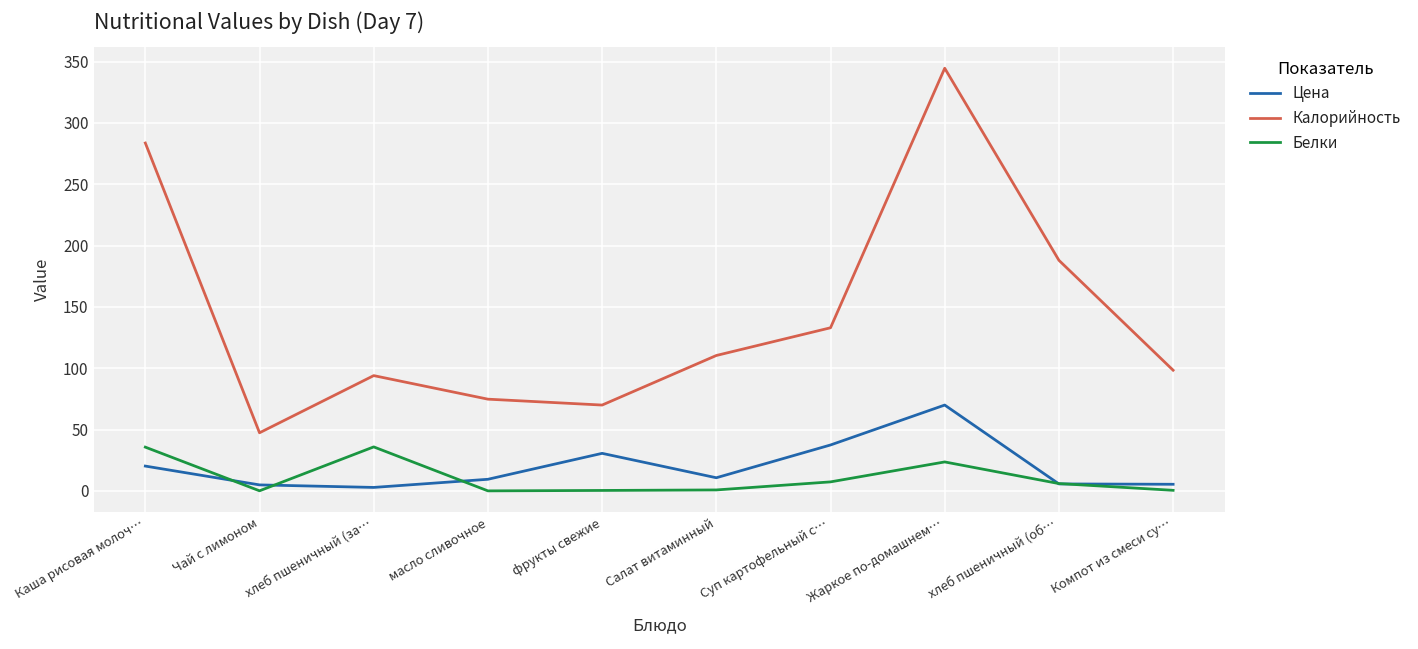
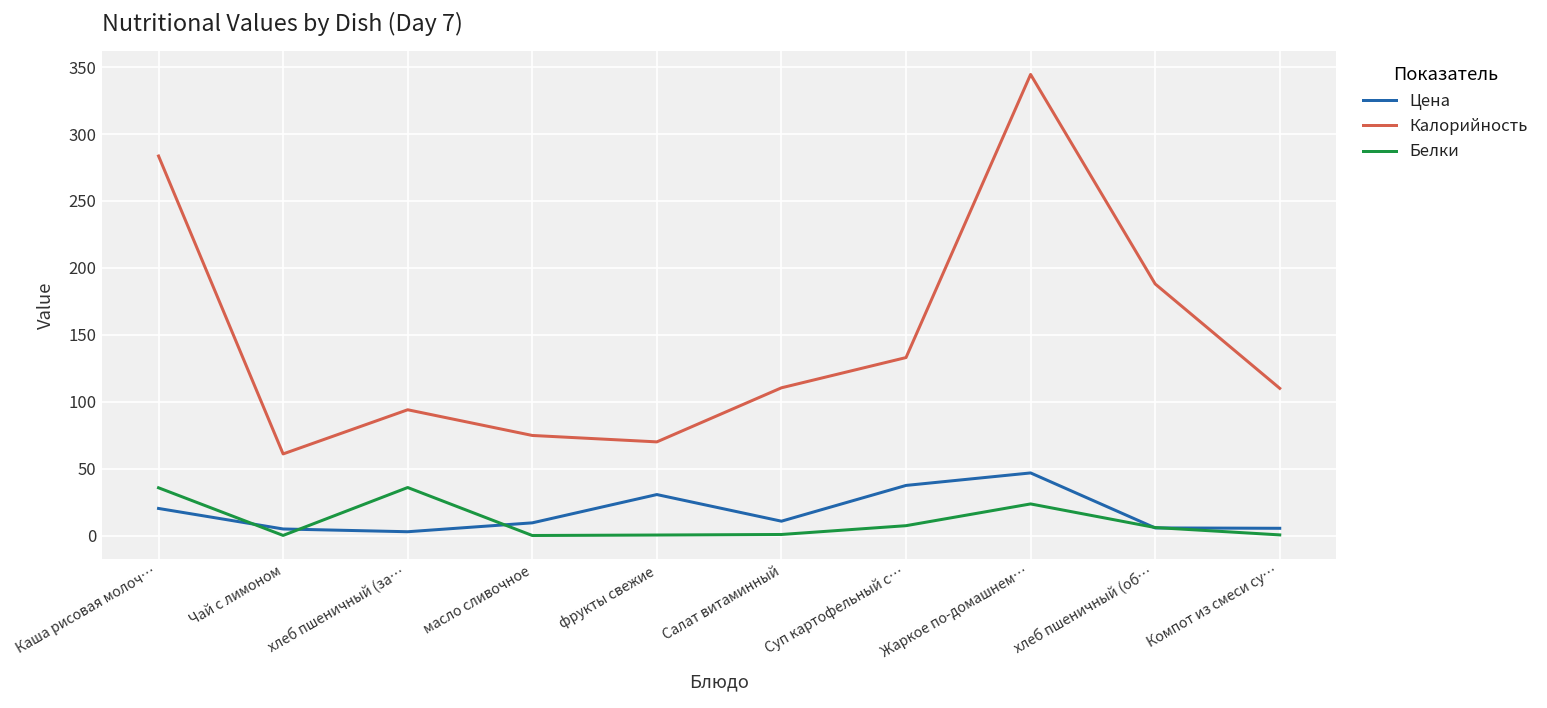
Калорийность, Чай с лимоном: 47 -> 61
Цена, Жаркое по-домашнем…: 70 -> 47
Калорийность, Компот из смеси су…: 98 -> 110
